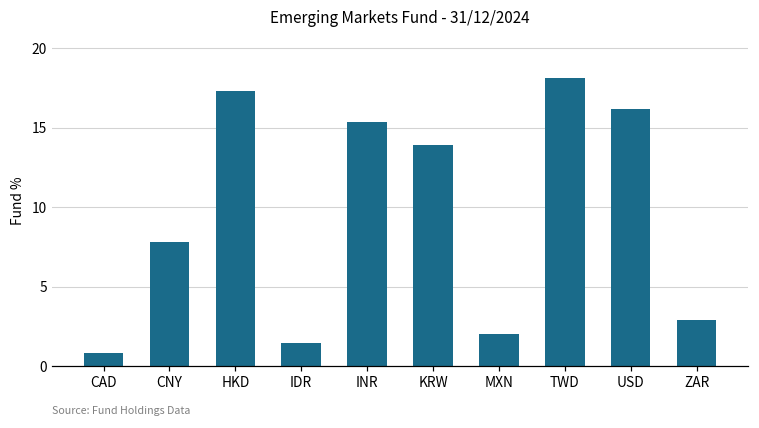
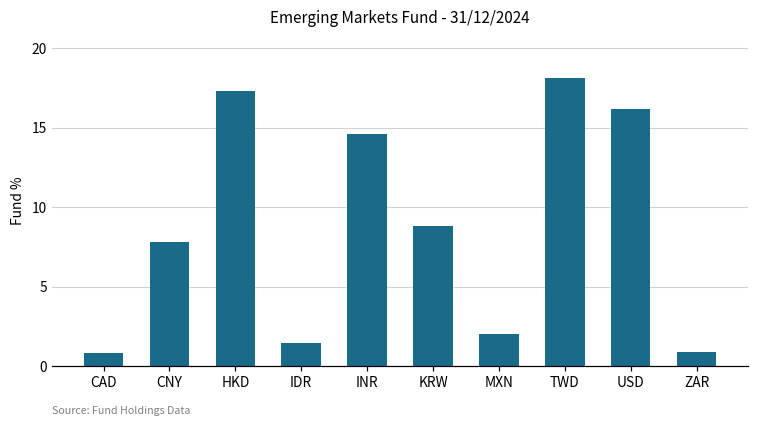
INR: 15.4 -> 14.6
KRW: 13.9 -> 8.8
ZAR: 2.9 -> 0.9
